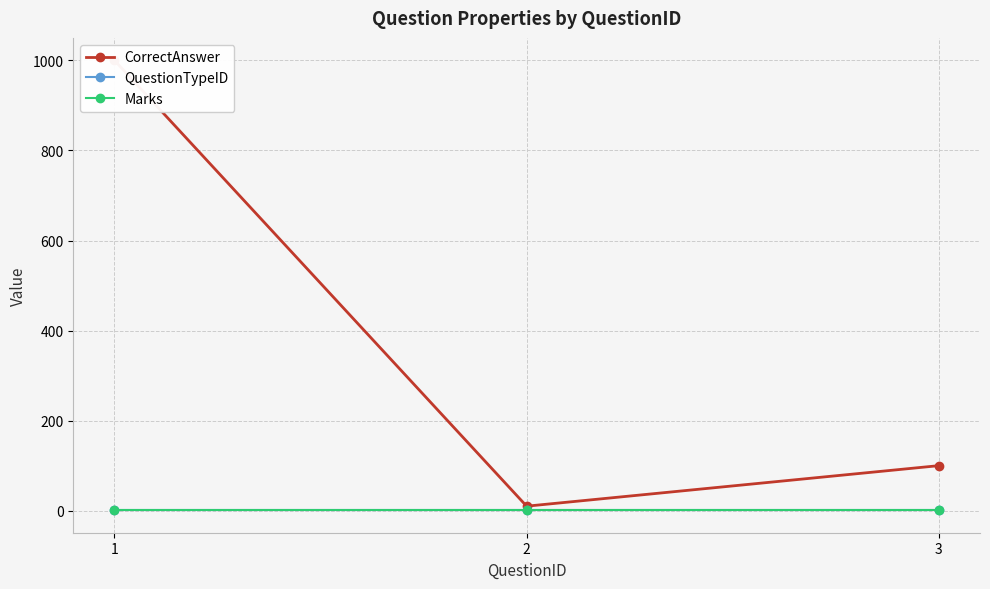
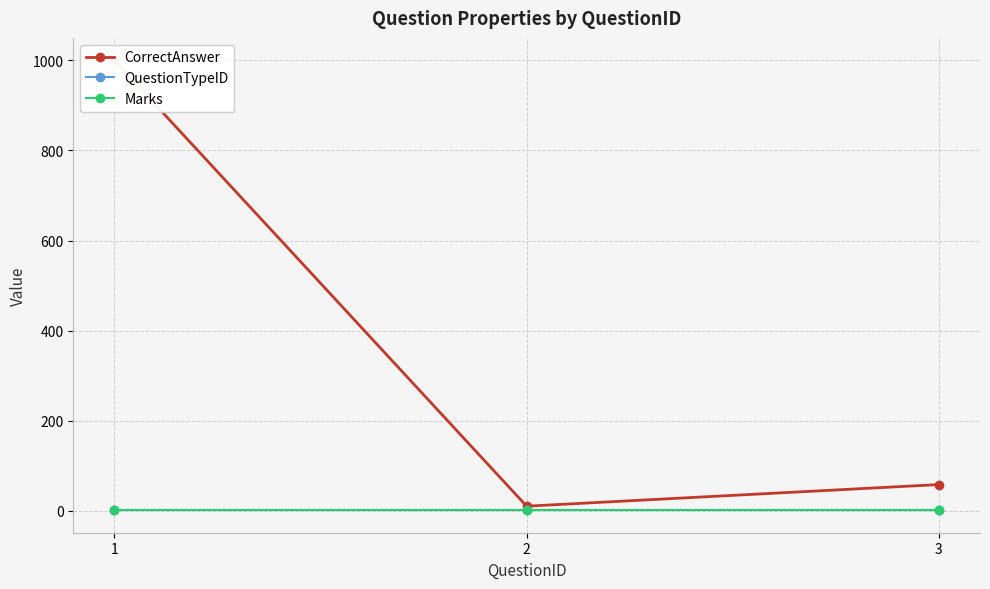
CorrectAnswer, 3: 100 -> 60
